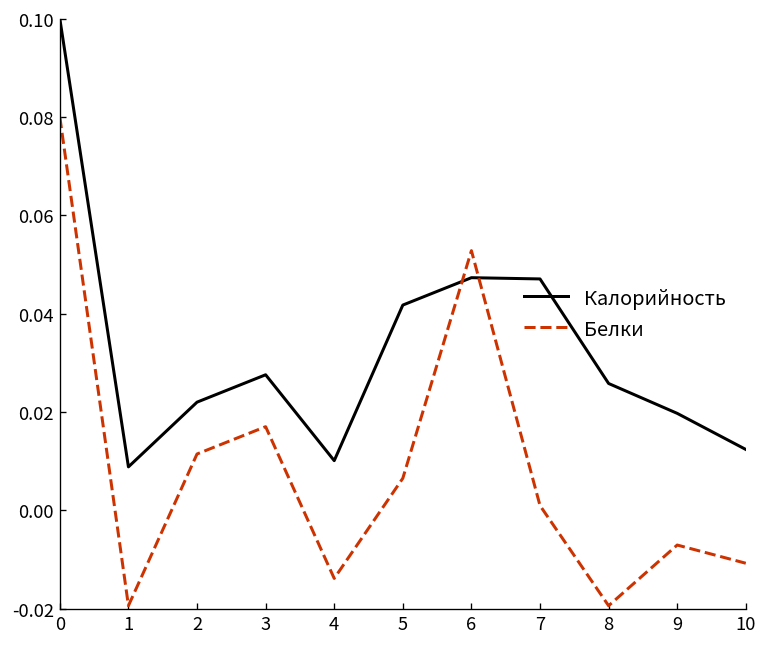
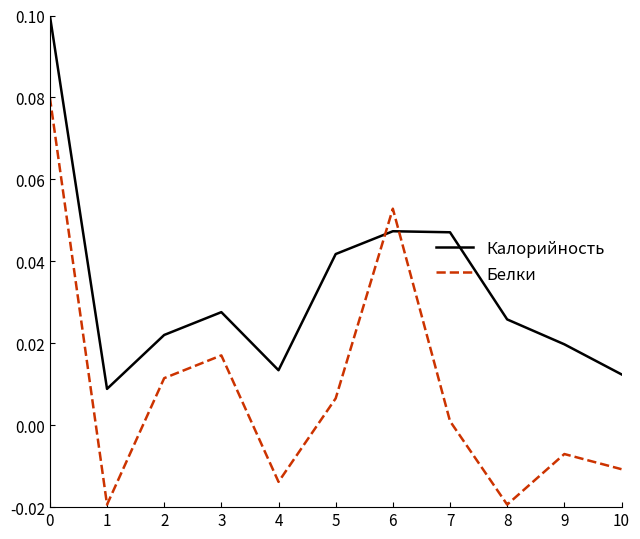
Калорийность, 4: 0.010 -> 0.013
